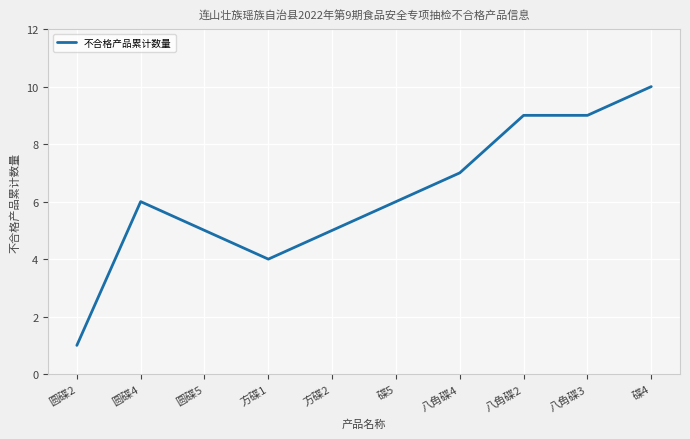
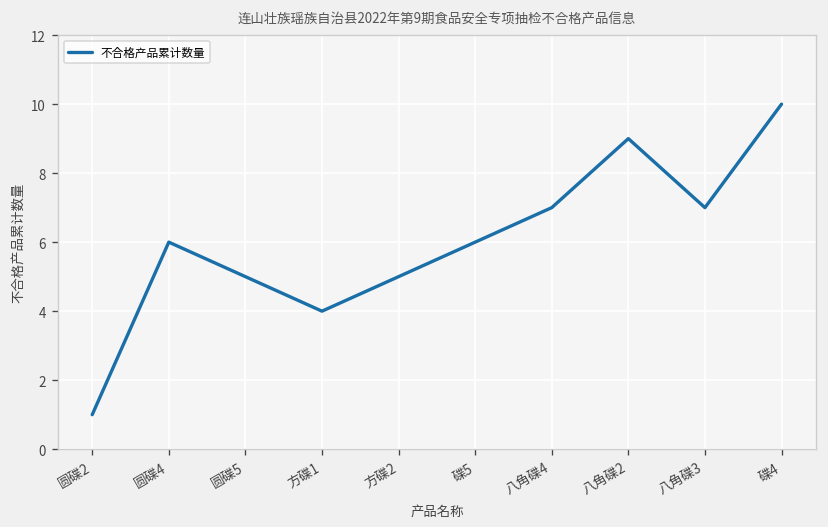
八角碟3: 9 -> 7
